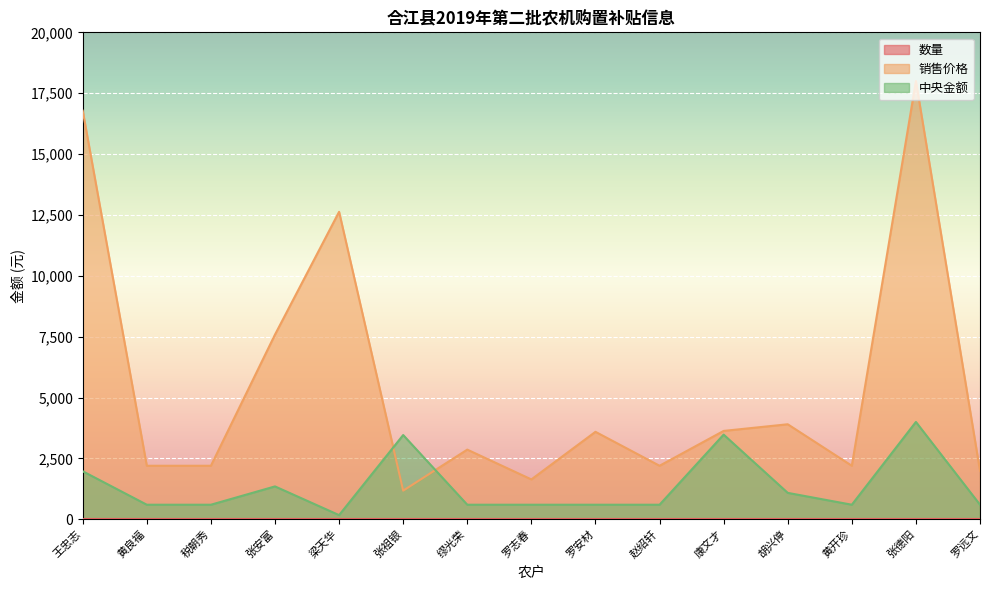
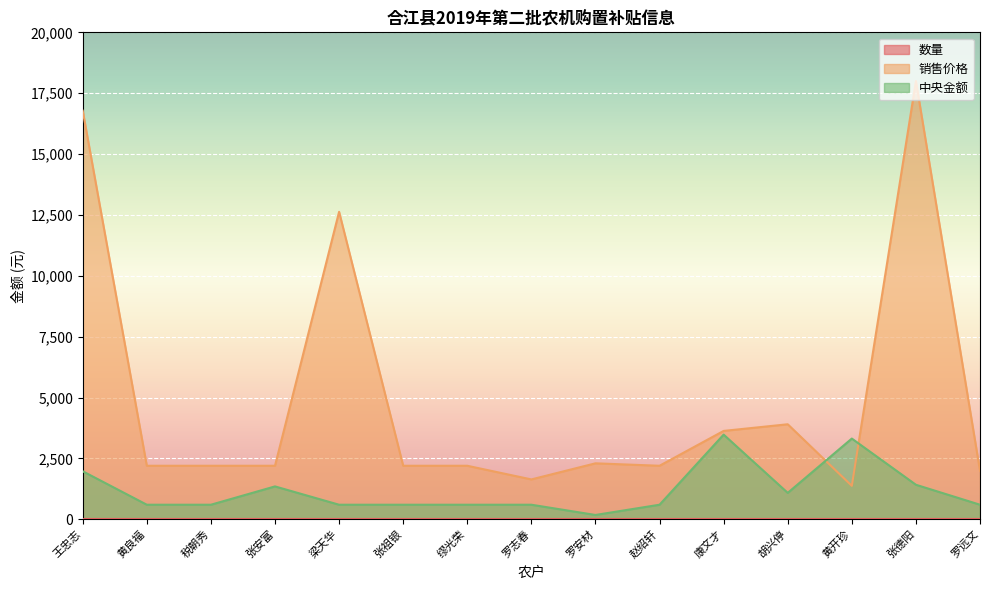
销售价格, 张安富: 7,600 -> 2,200
中央金额, 梁天华: 200 -> 600
销售价格, 张祖银: 1,200 -> 2,200
中央金额, 张祖银: 3,500 -> 600
销售价格, 缪光荣: 2,900 -> 2,200
销售价格, 罗安材: 3,600 -> 2,300
中央金额, 罗安材: 600 -> 200
销售价格, 黄开珍: 2,200 -> 1,400
中央金额, 黄开珍: 600 -> 3,300
中央金额, 张德阳: 4,000 -> 1,400
